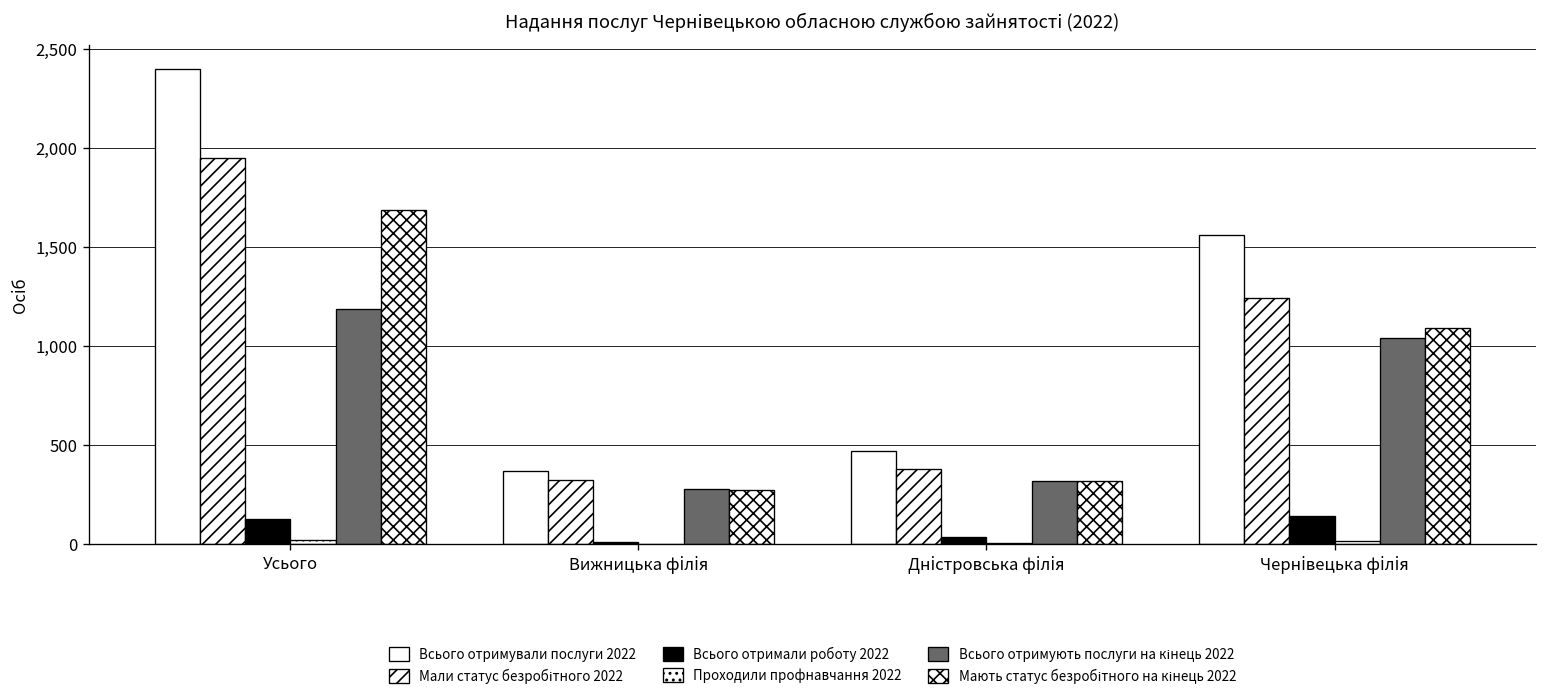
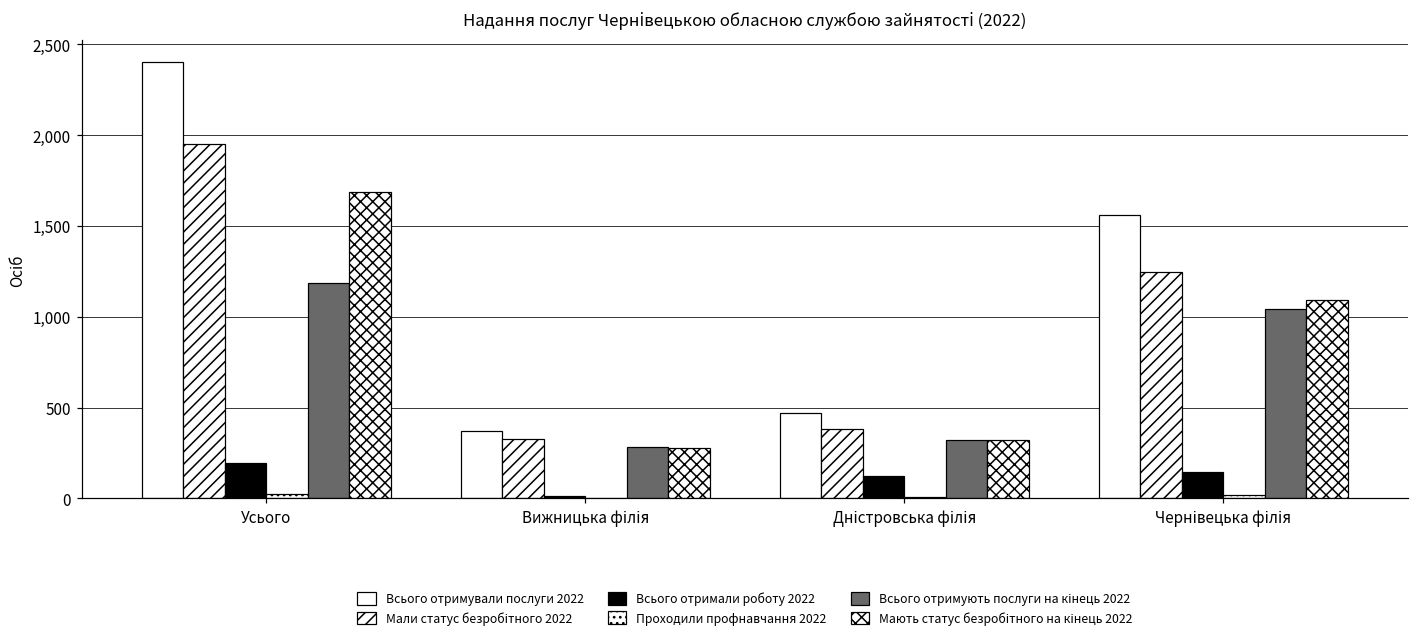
Всього отримали роботу 2022, Усього: 130 -> 190
Всього отримали роботу 2022, Дністровська філія: 40 -> 120
